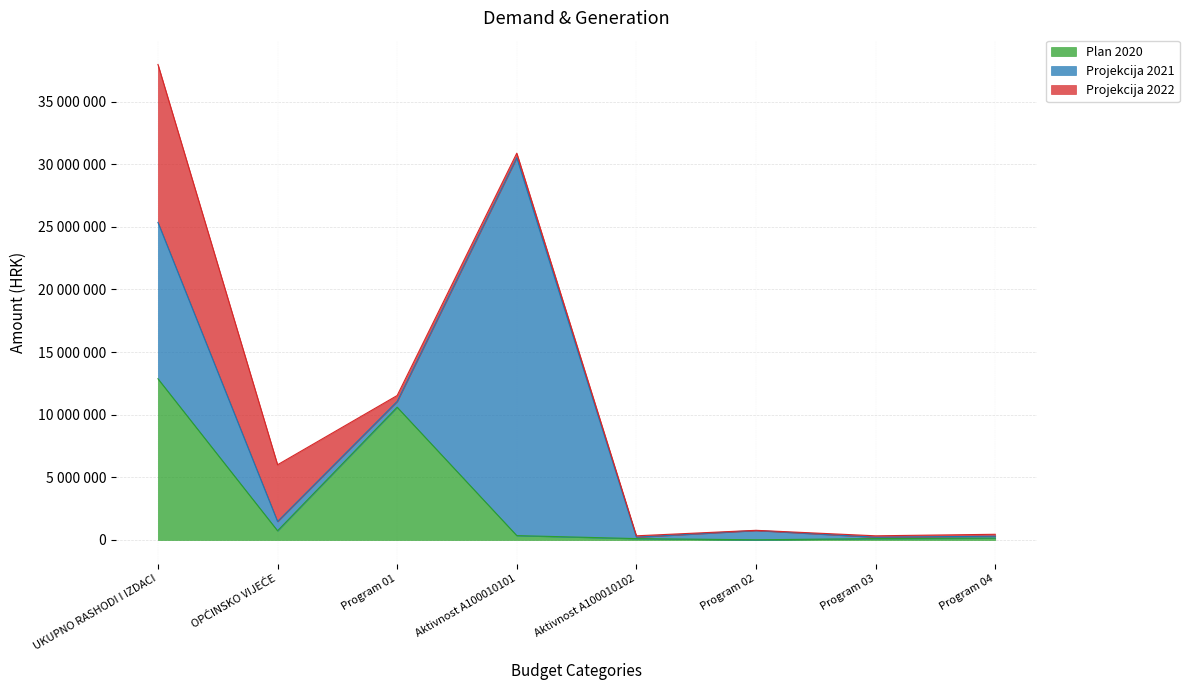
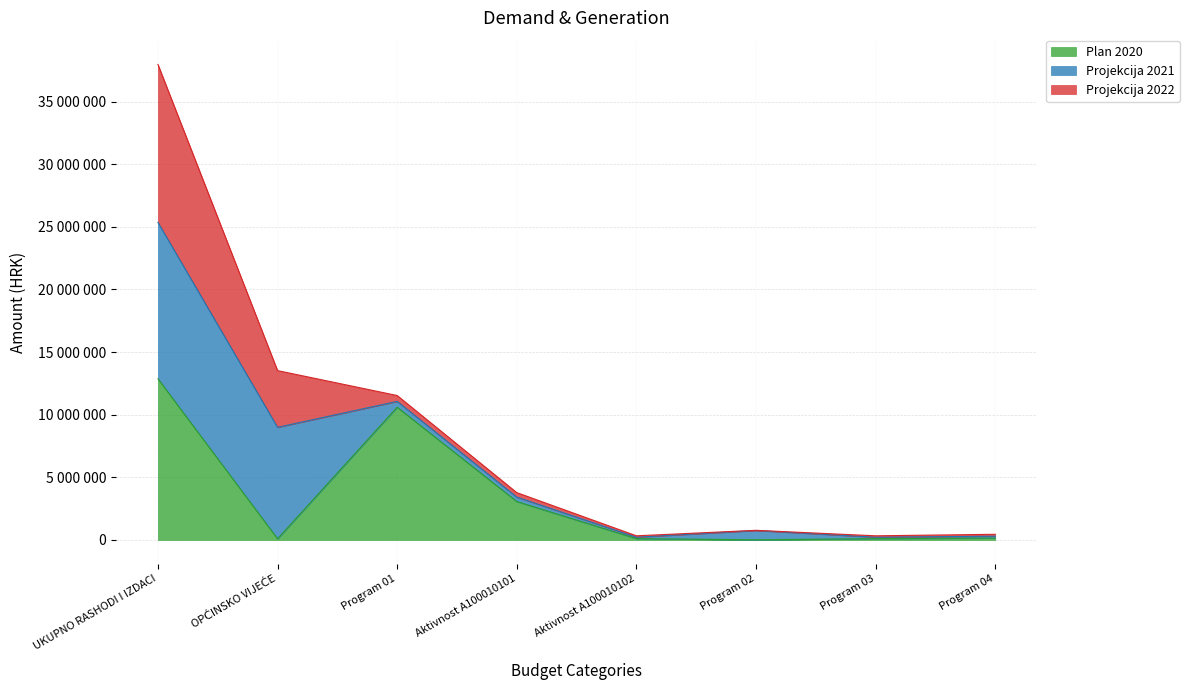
Plan 2020, OPĆINSKO VIJEĆE: 700000 -> 100000
Projekcija 2021, OPĆINSKO VIJEĆE: 700000 -> 8900000
Plan 2020, Aktivnost A100010101: 400000 -> 3100000
Projekcija 2021, Aktivnost A100010101: 30200000 -> 400000
